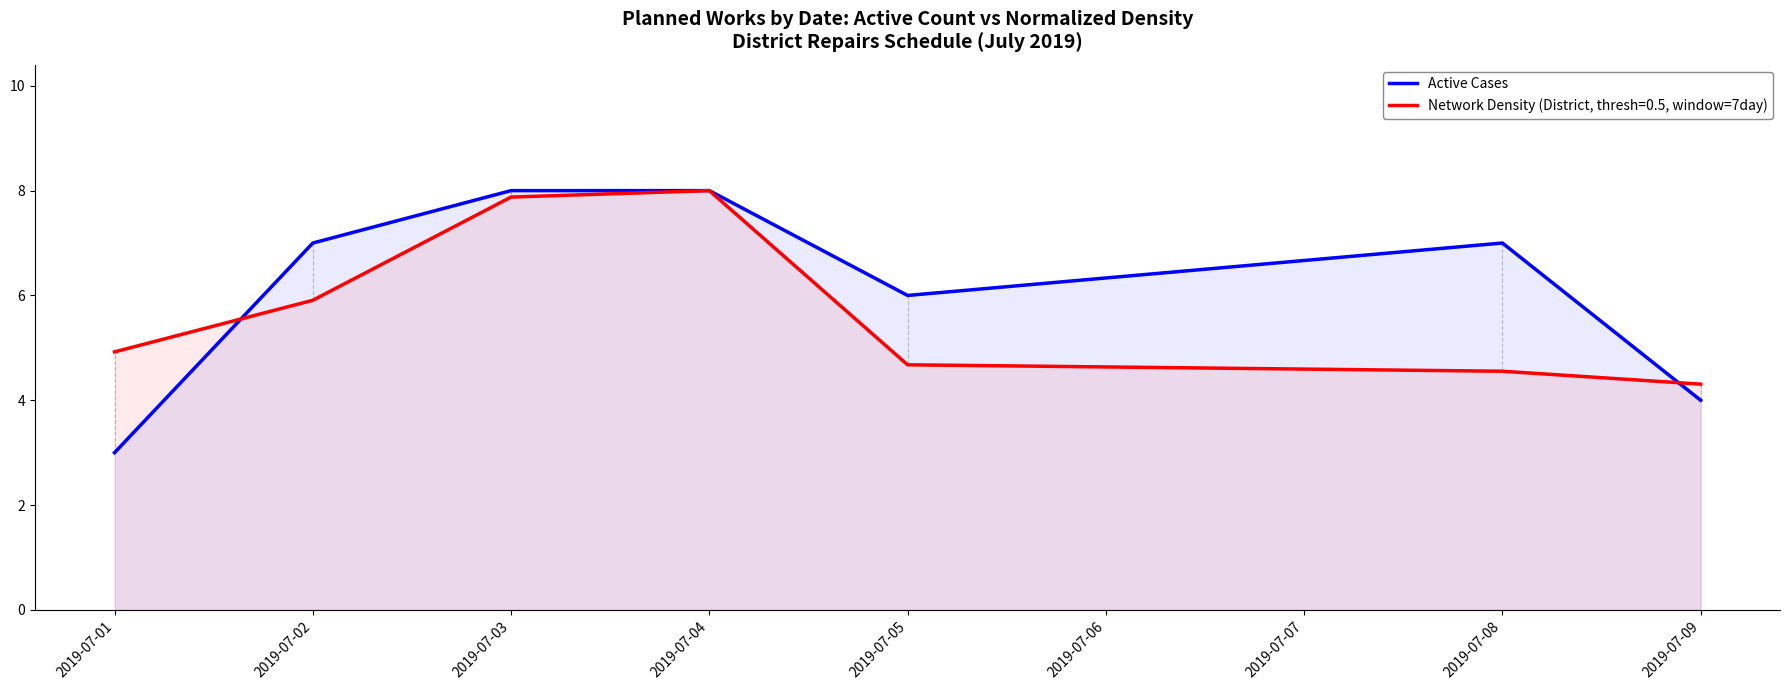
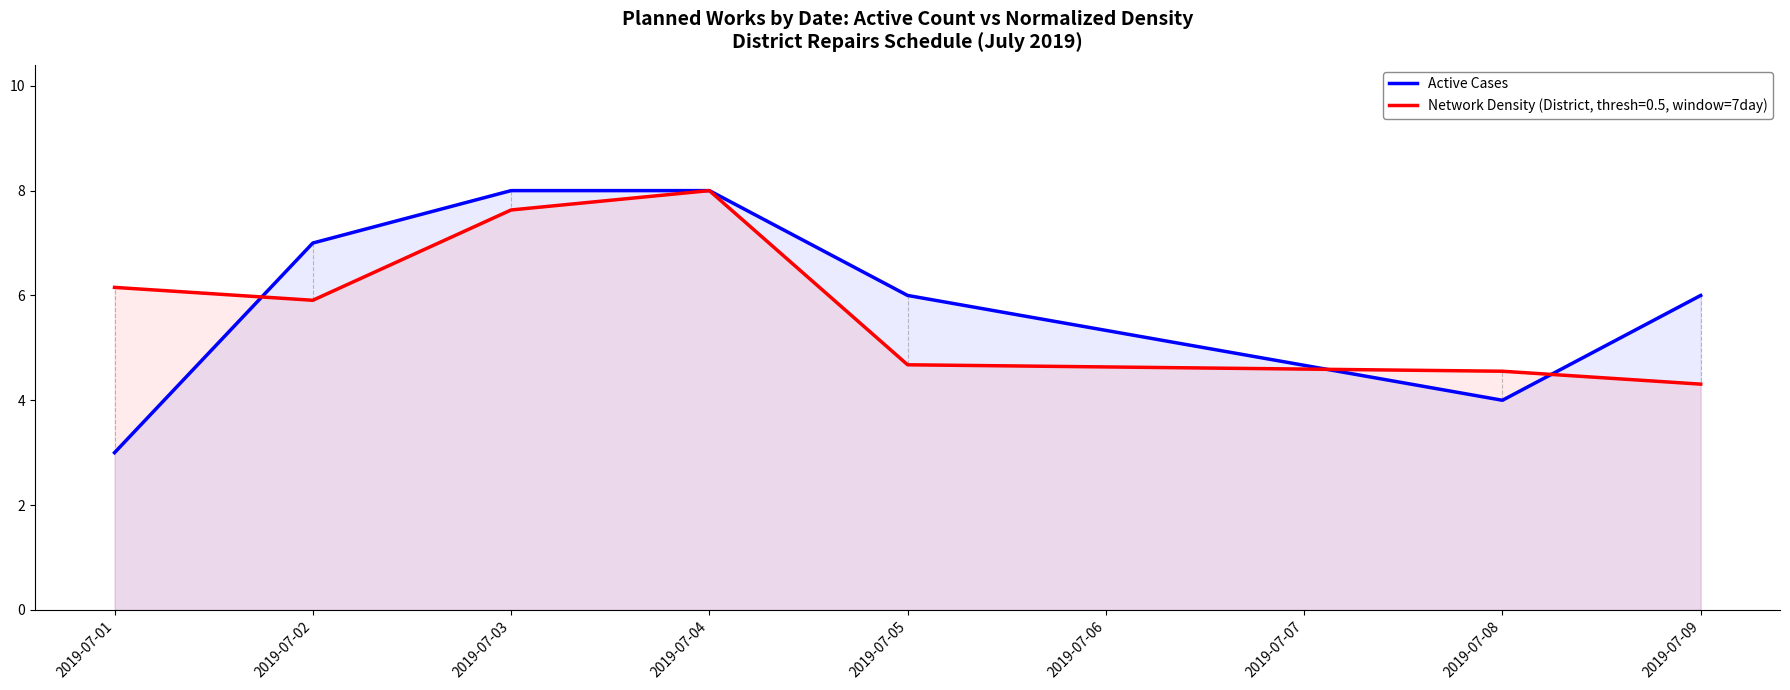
Network Density (District, thresh=0.5, window=7day), 2019-07-01: 4.9 -> 6.2
Network Density (District, thresh=0.5, window=7day), 2019-07-03: 7.9 -> 7.6
Active Cases, 2019-07-08: 7 -> 4
Active Cases, 2019-07-09: 4 -> 6
